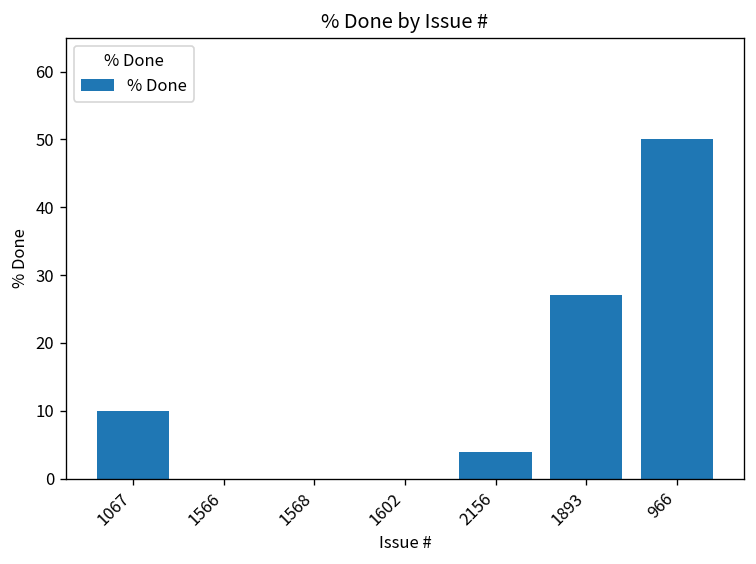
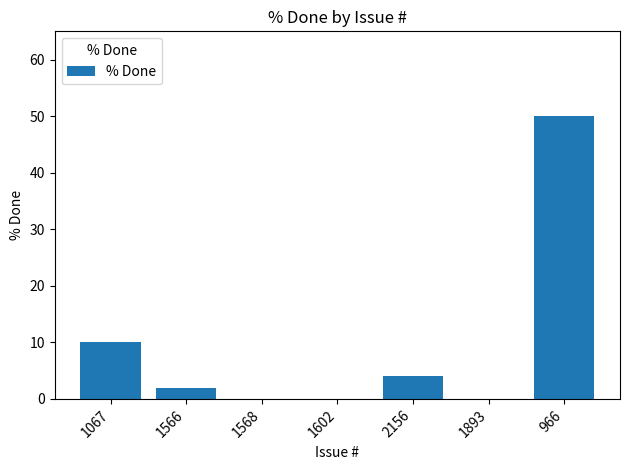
1566: 0 -> 2
1893: 27 -> 0
